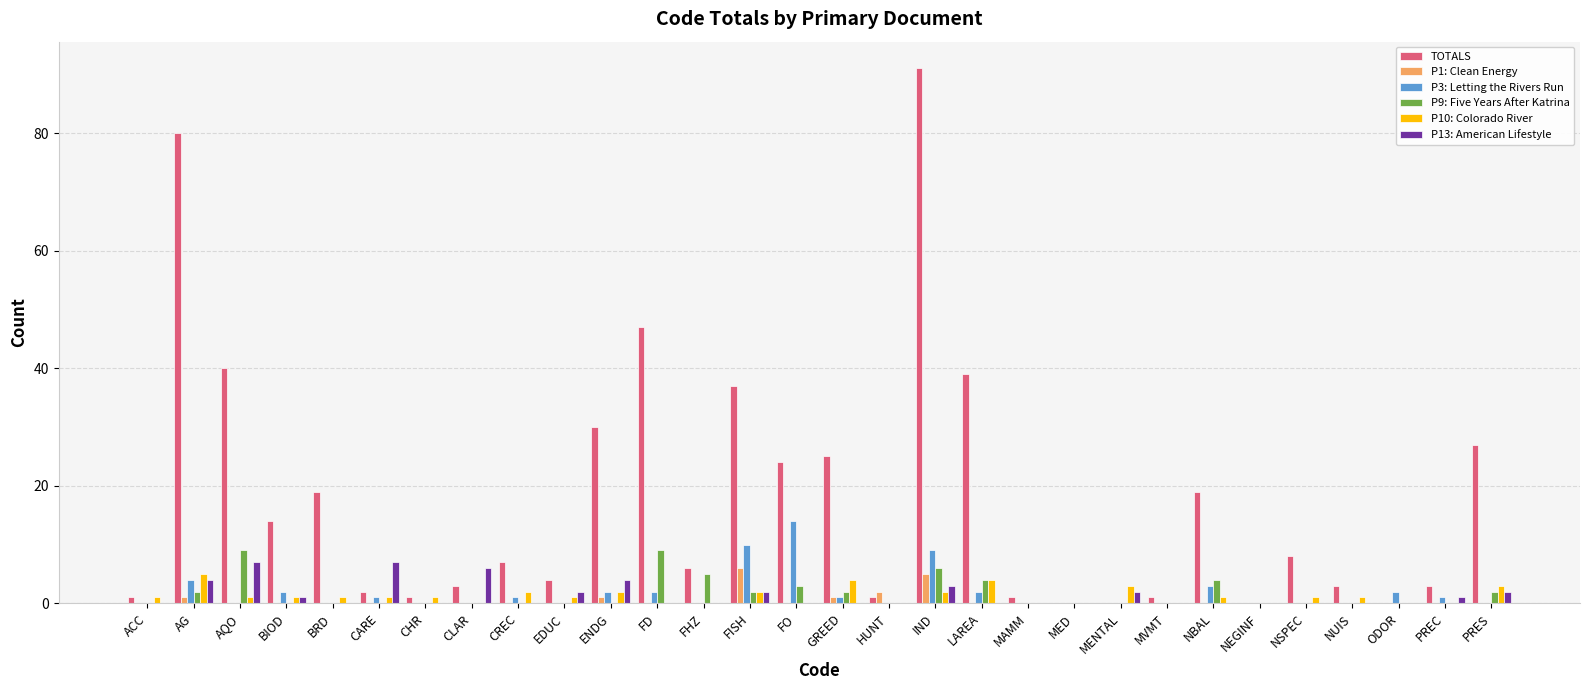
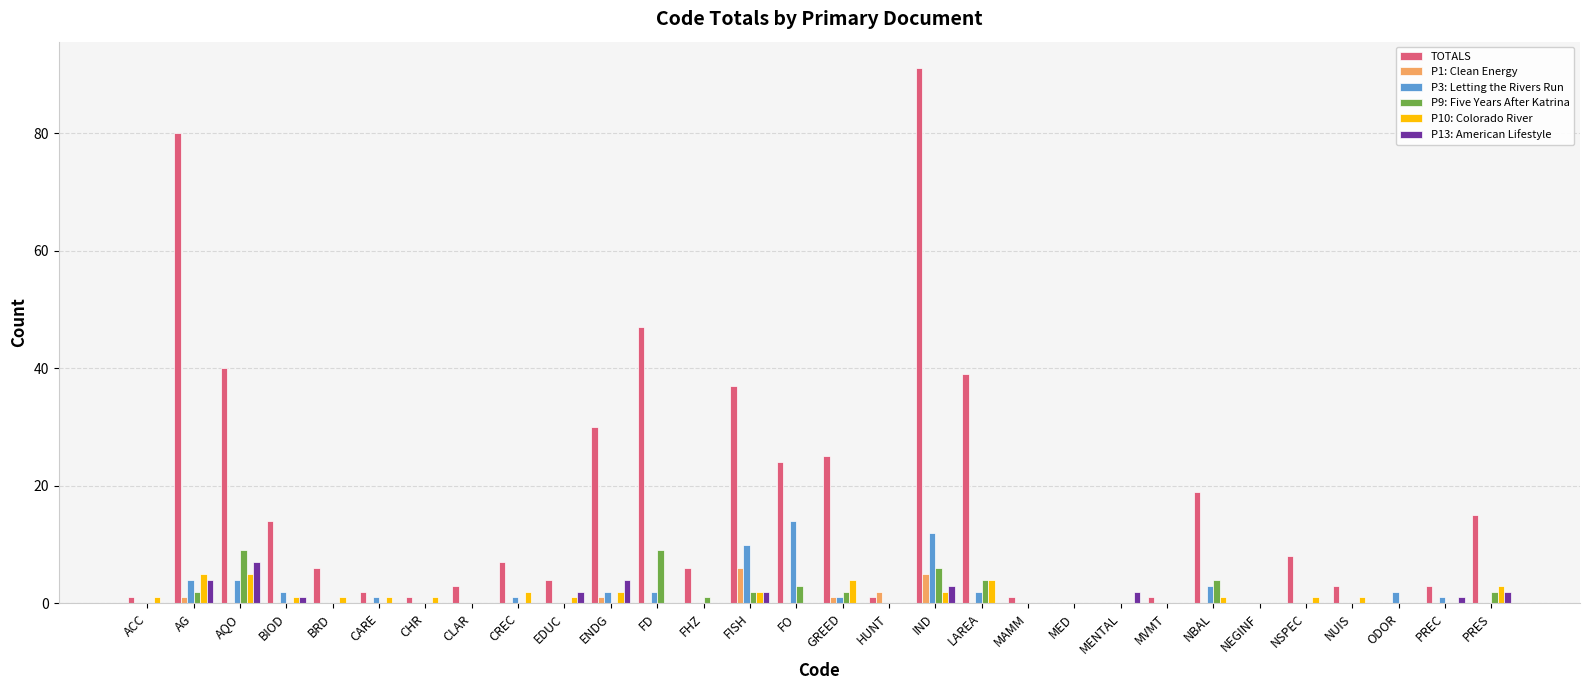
P3: Letting the Rivers Run, AQO: 0 -> 4
P10: Colorado River, AQO: 1 -> 5
TOTALS, BRD: 19 -> 6
P13: American Lifestyle, CARE: 7 -> 0
P13: American Lifestyle, CLAR: 6 -> 0
P9: Five Years After Katrina, FHZ: 5 -> 1
P3: Letting the Rivers Run, IND: 9 -> 12
P10: Colorado River, MENTAL: 3 -> 0
TOTALS, PRES: 27 -> 15
